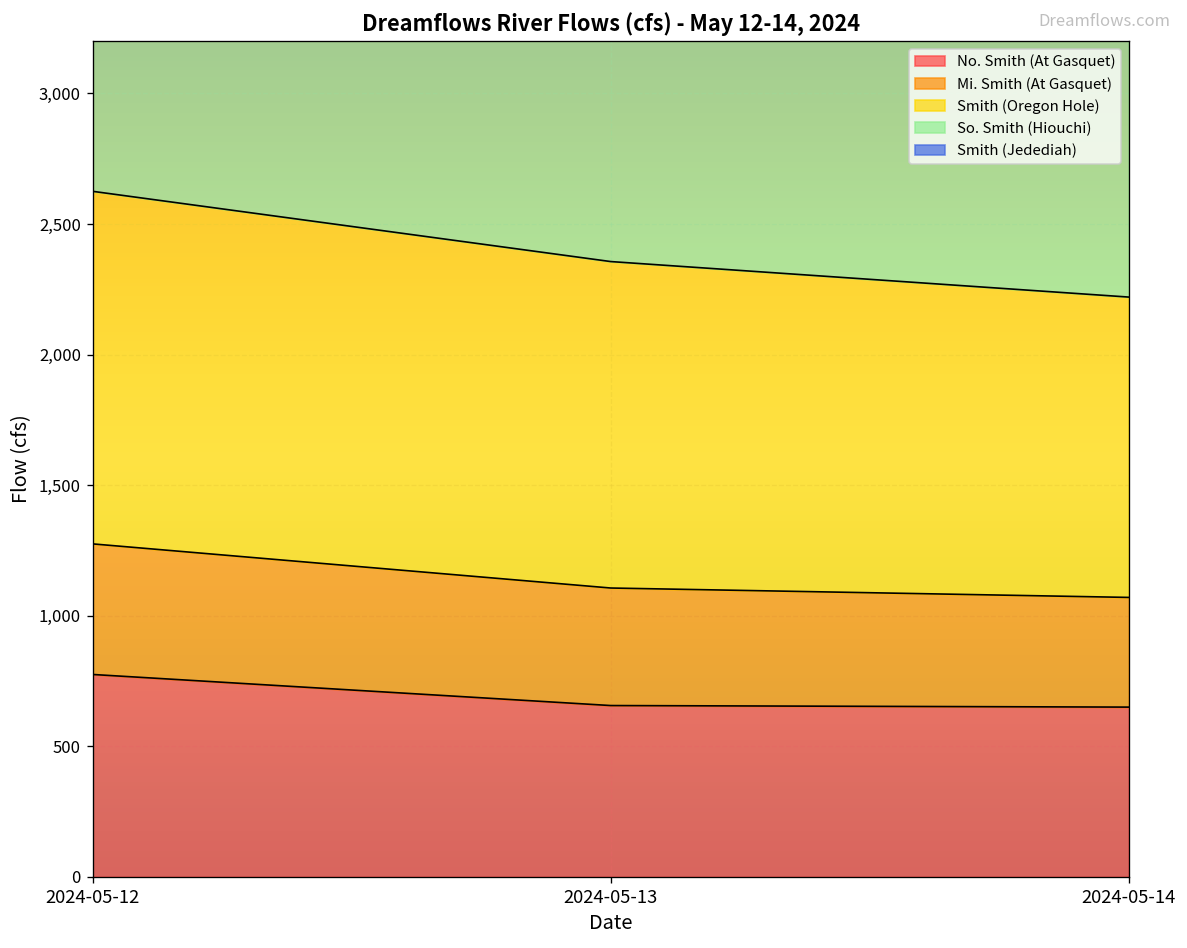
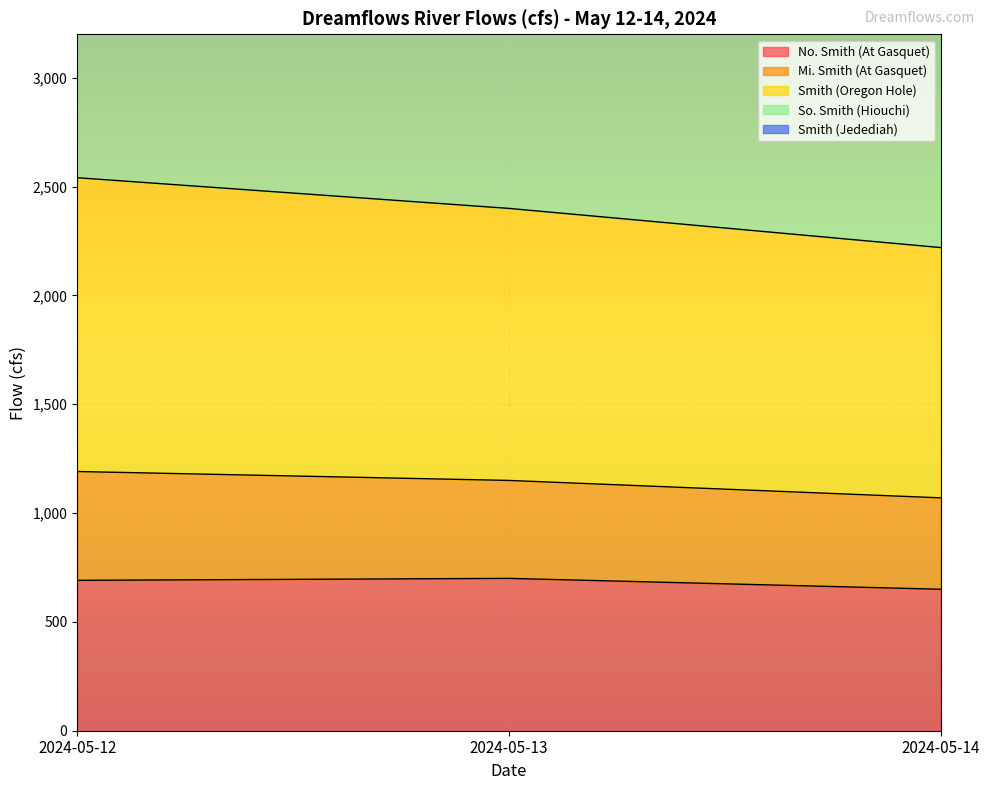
No. Smith (At Gasquet), 2024-05-12: 780 -> 690
No. Smith (At Gasquet), 2024-05-13: 660 -> 700
